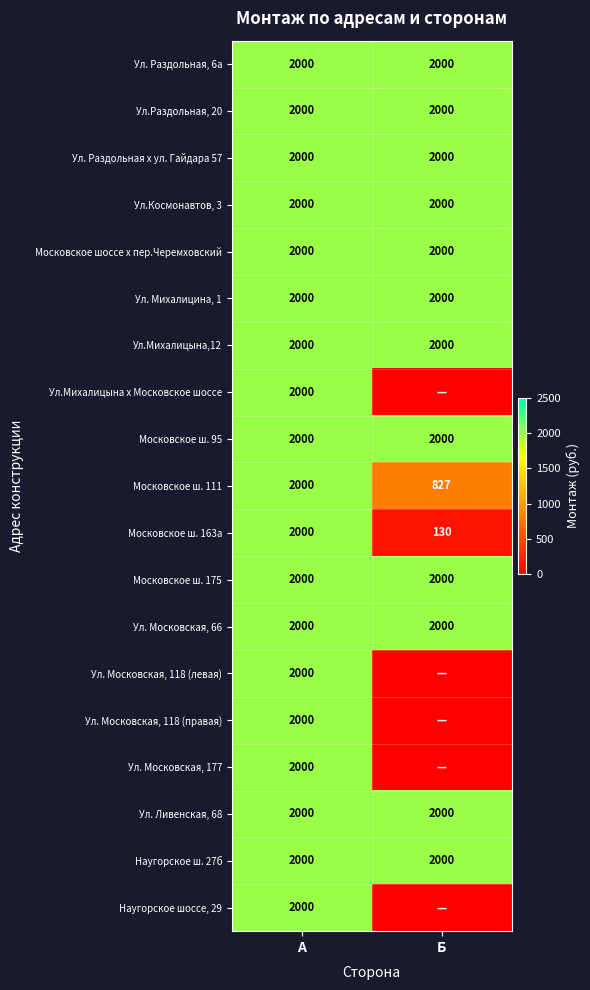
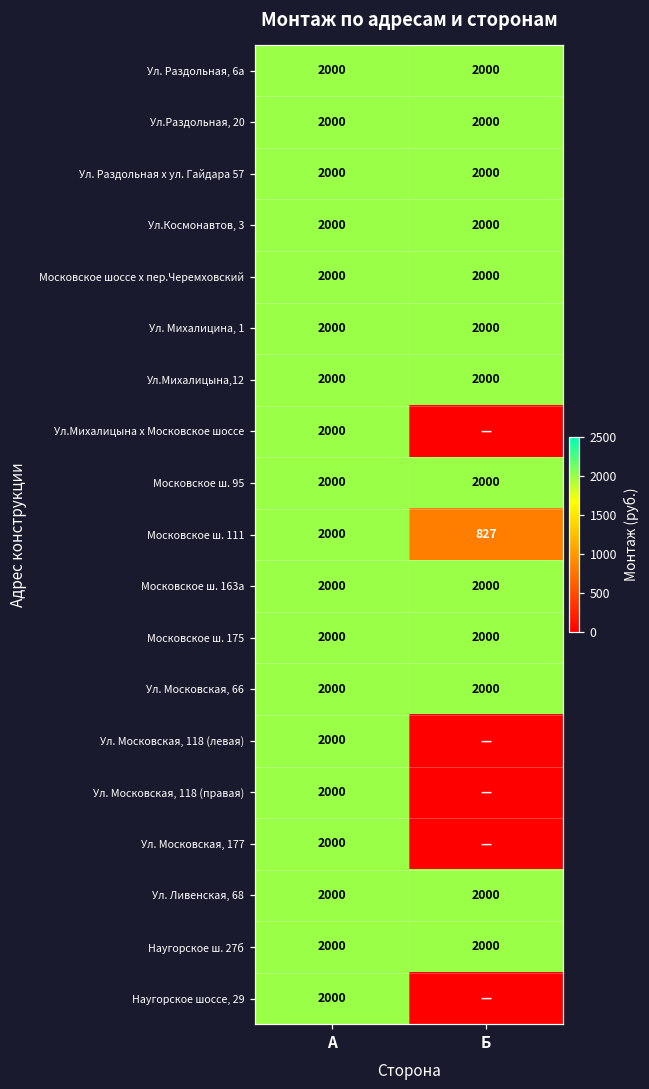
Московское ш. 163а, Б: 130 -> 2000
